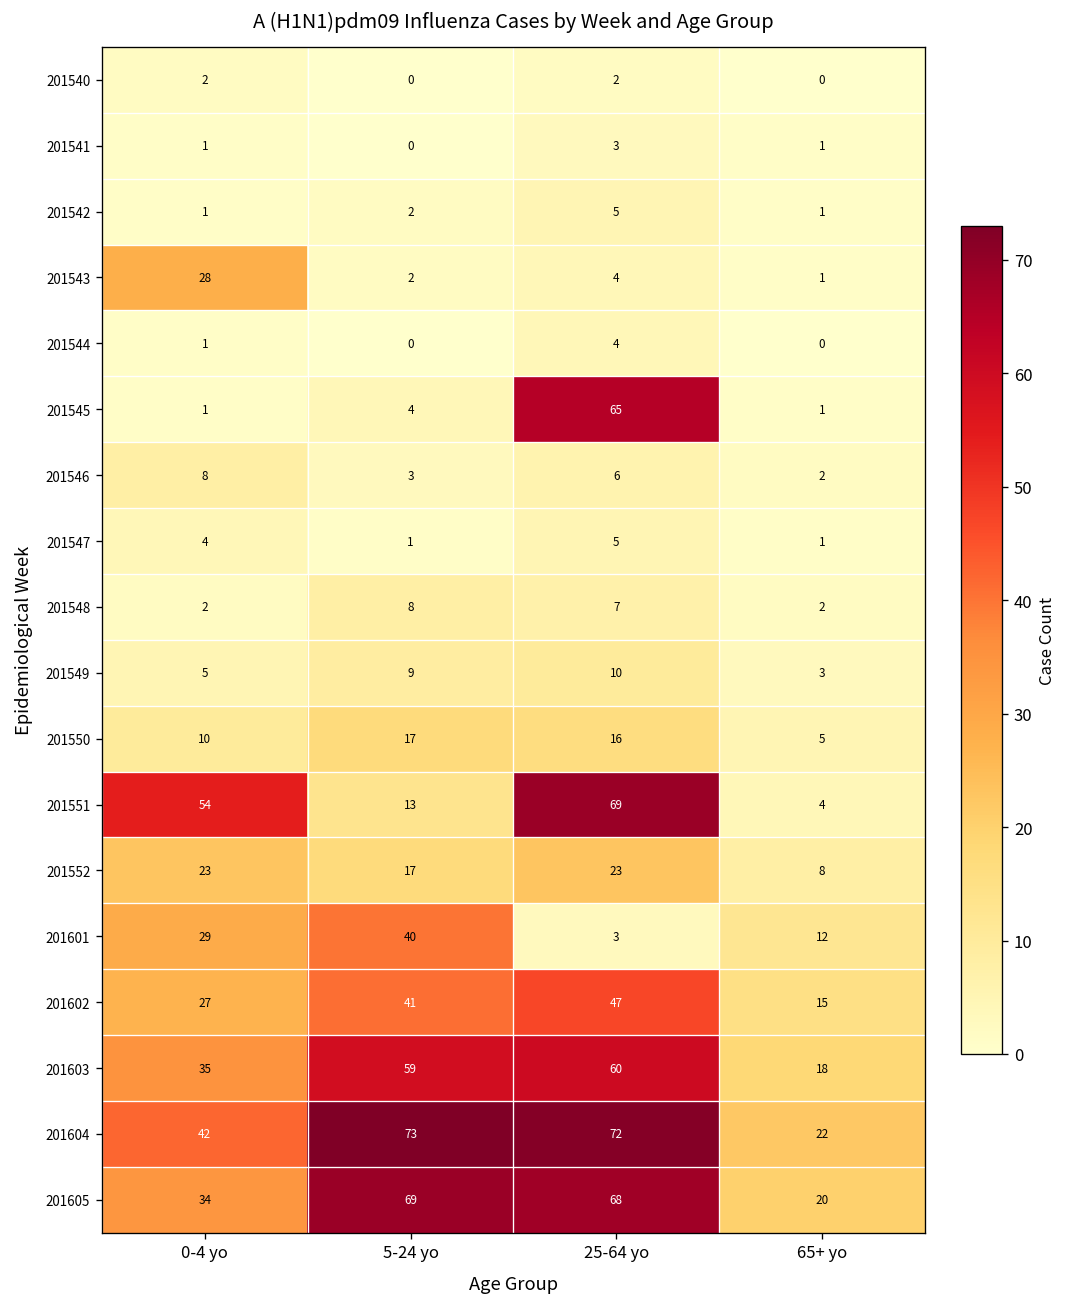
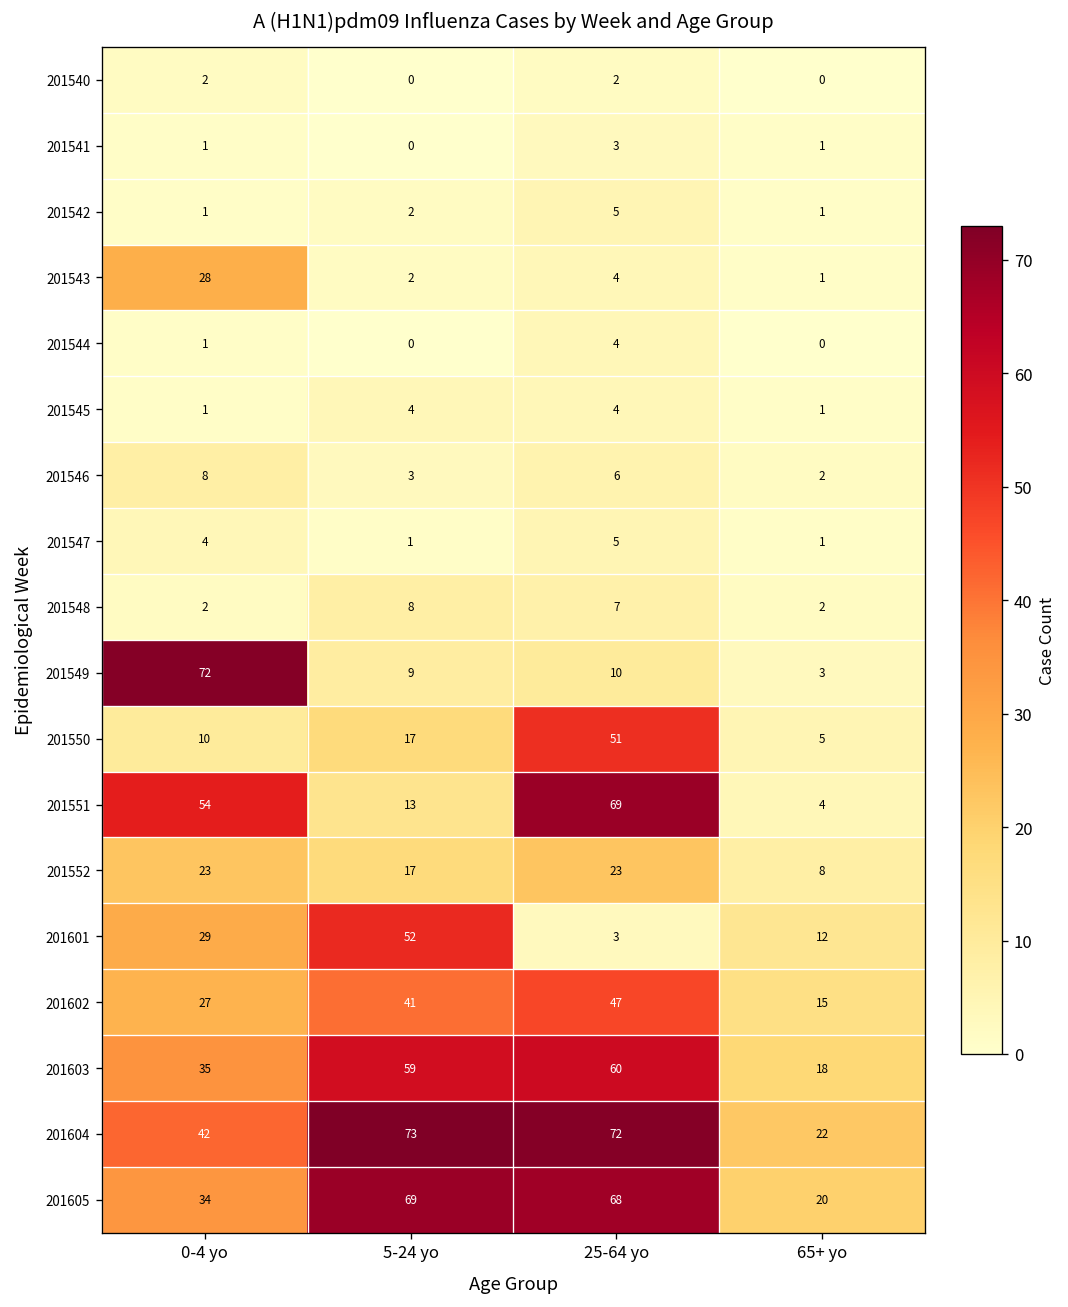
201545, 25-64 yo: 65 -> 4
201549, 0-4 yo: 5 -> 72
201550, 25-64 yo: 16 -> 51
201601, 5-24 yo: 40 -> 52
